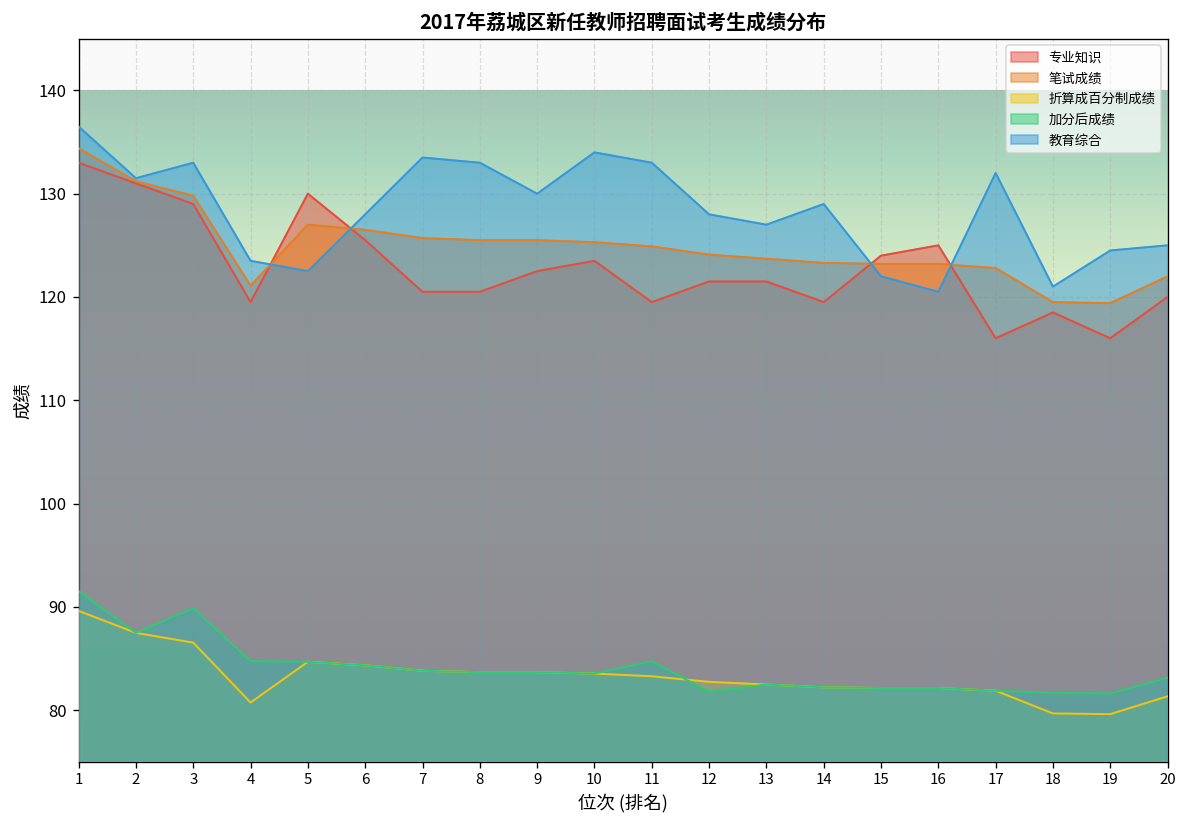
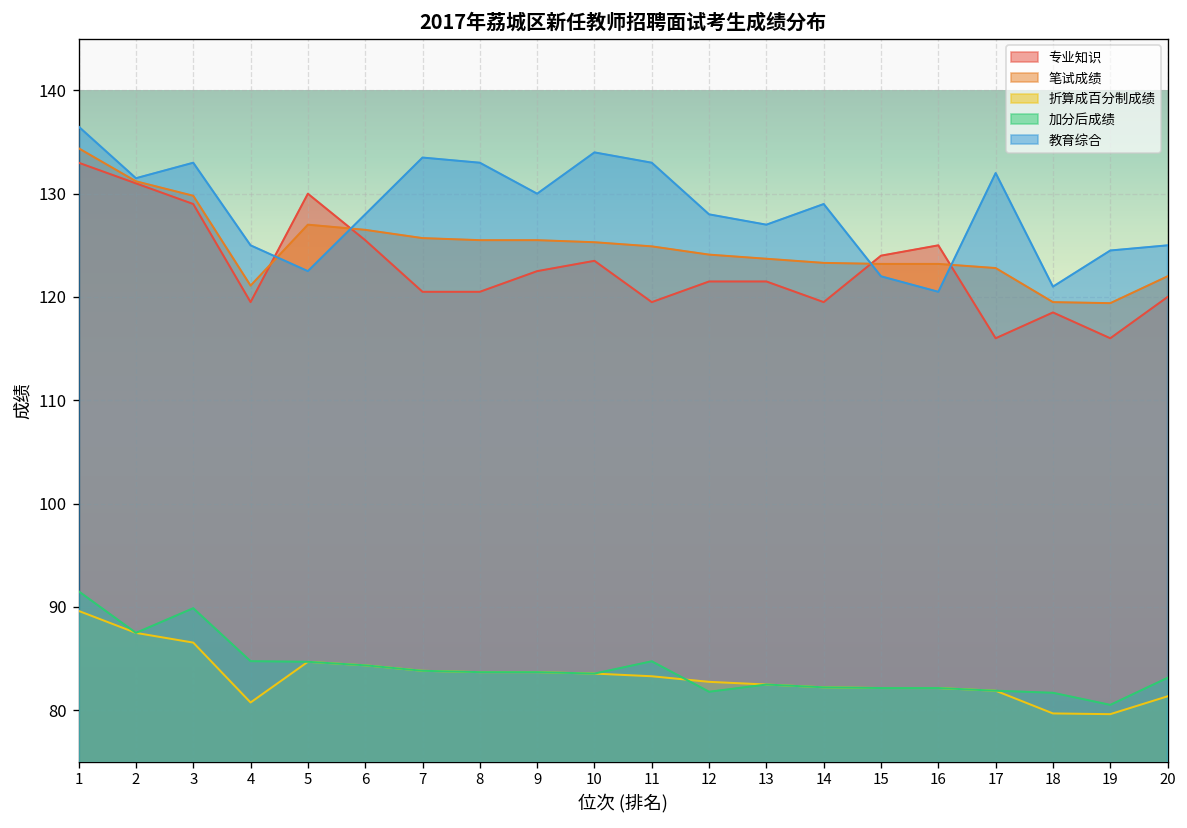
教育综合, 4: 124 -> 125
加分后成绩, 19: 82 -> 81
